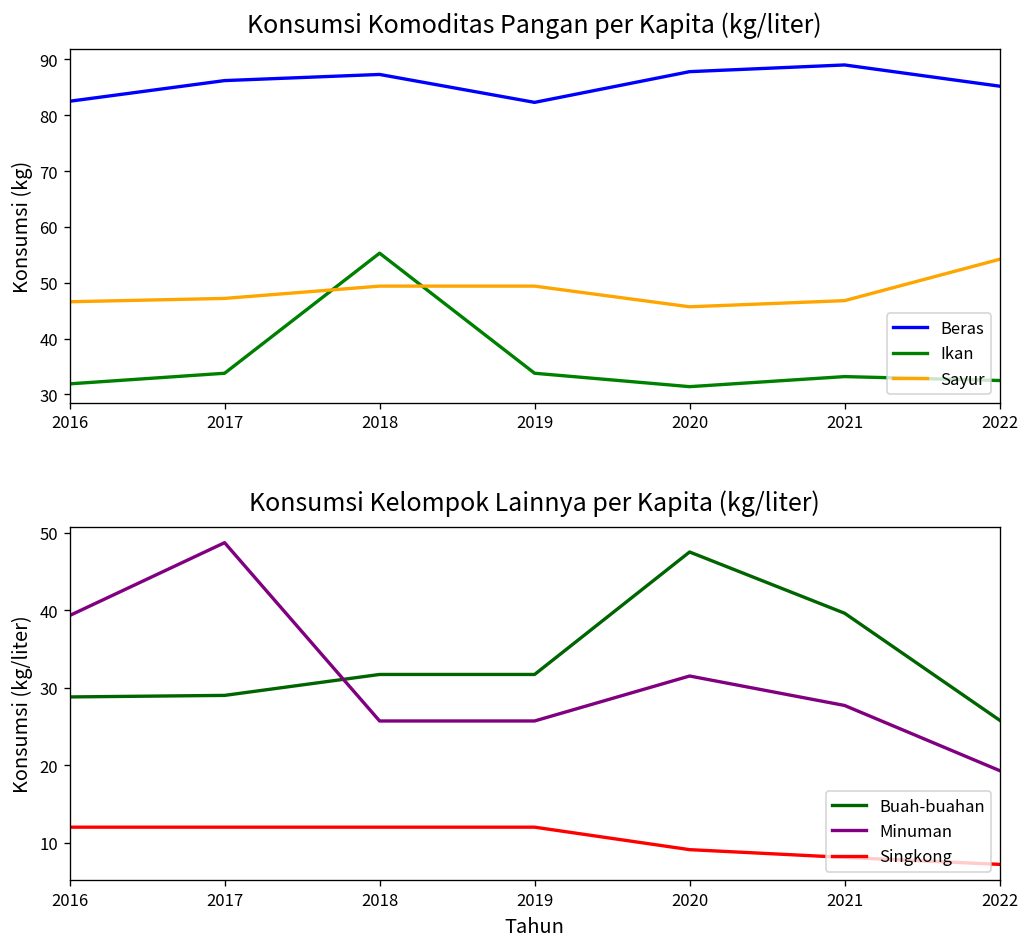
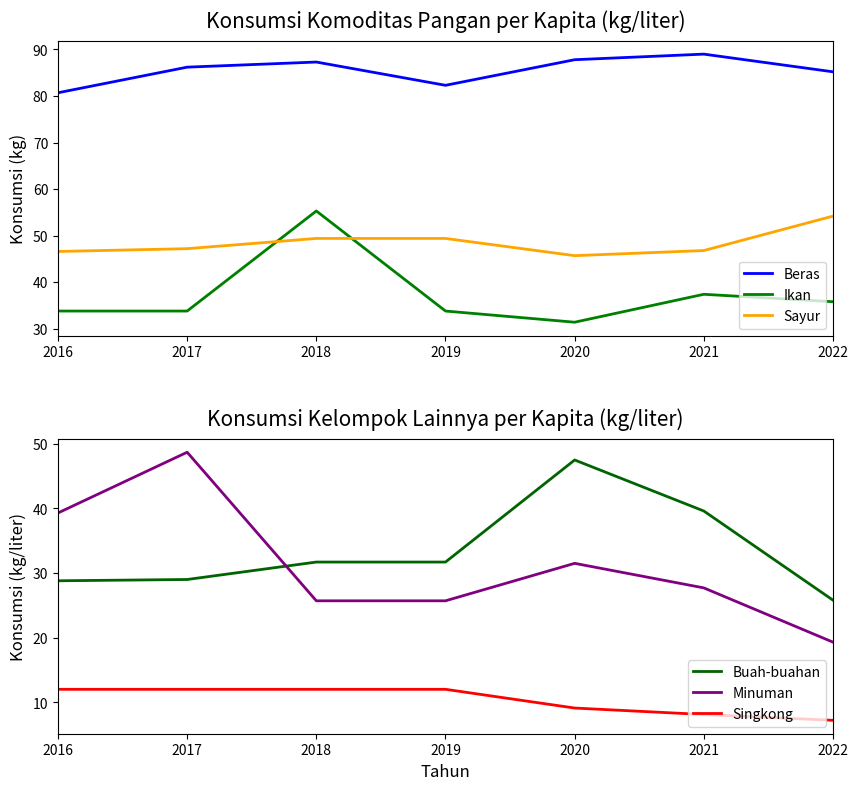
Konsumsi Komoditas Pangan per Kapita (kg/liter), Beras, 2016: 83 -> 81
Konsumsi Komoditas Pangan per Kapita (kg/liter), Ikan, 2016: 32 -> 34
Konsumsi Komoditas Pangan per Kapita (kg/liter), Ikan, 2021: 33 -> 37
Konsumsi Komoditas Pangan per Kapita (kg/liter), Ikan, 2022: 33 -> 36
